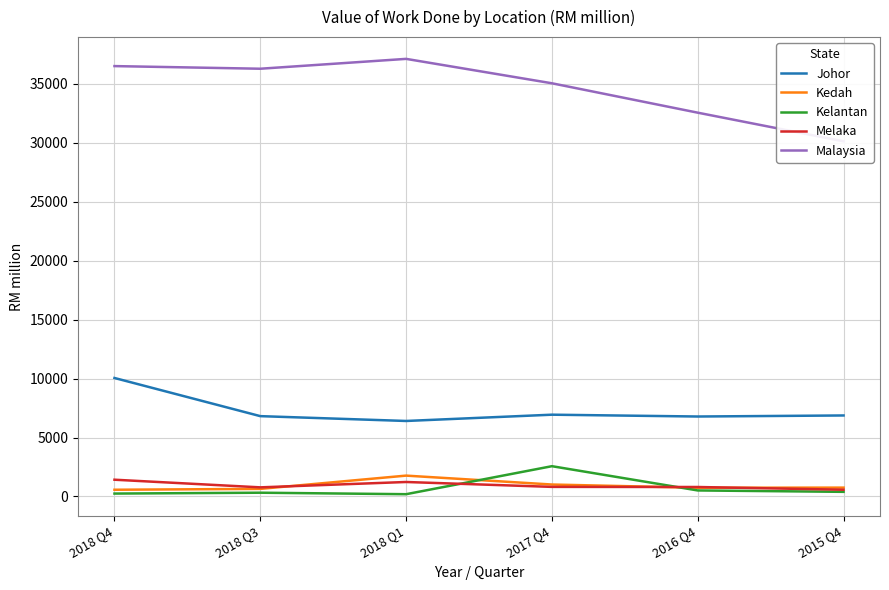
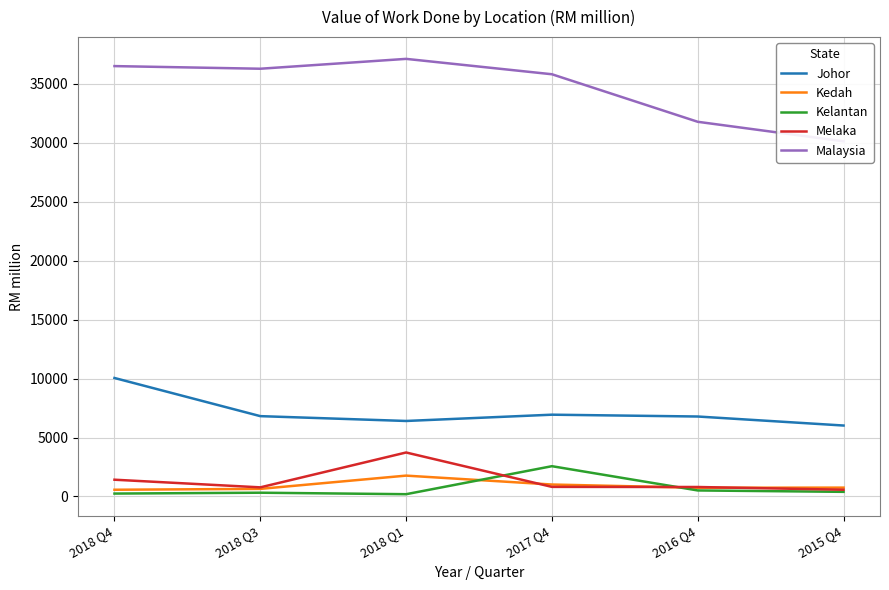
Melaka, 2018 Q1: 1200 -> 3700
Malaysia, 2017 Q4: 35100 -> 35800
Malaysia, 2016 Q4: 32600 -> 31800
Johor, 2015 Q4: 6900 -> 6000
